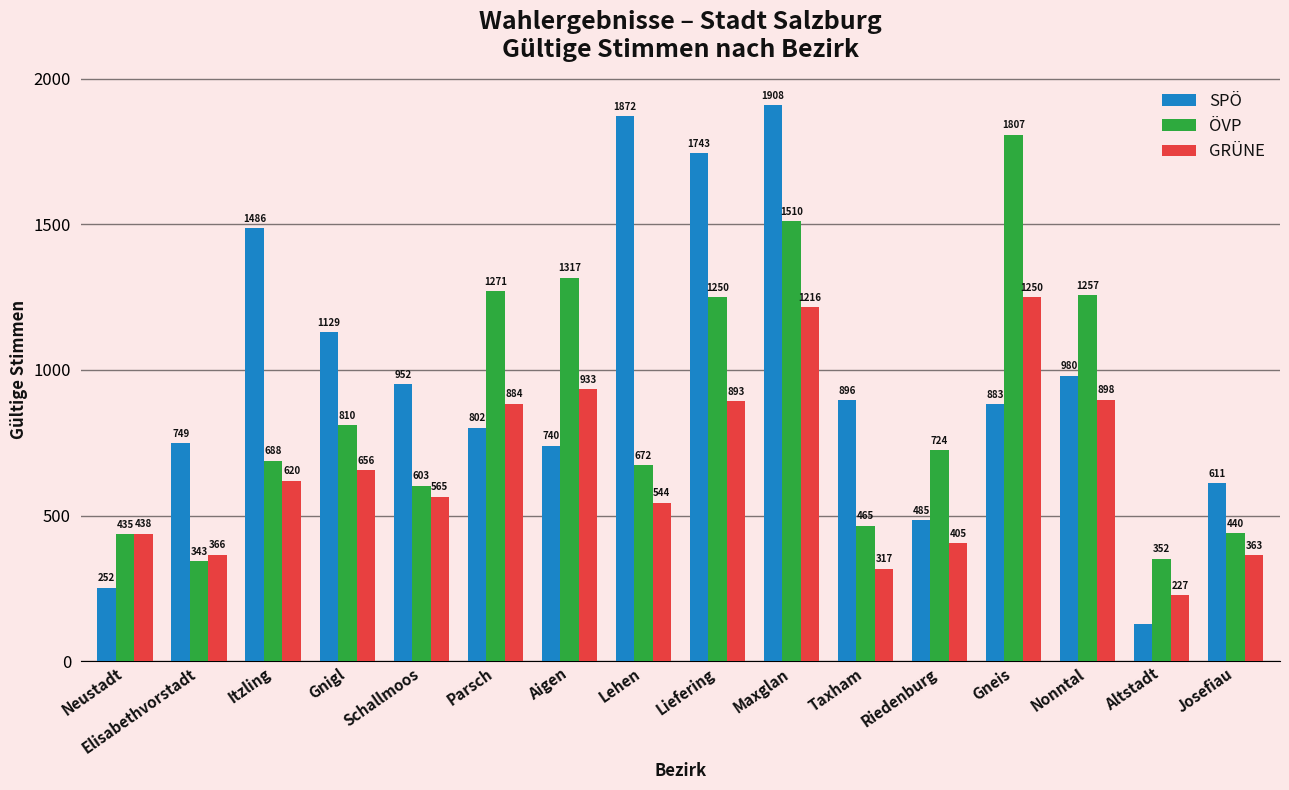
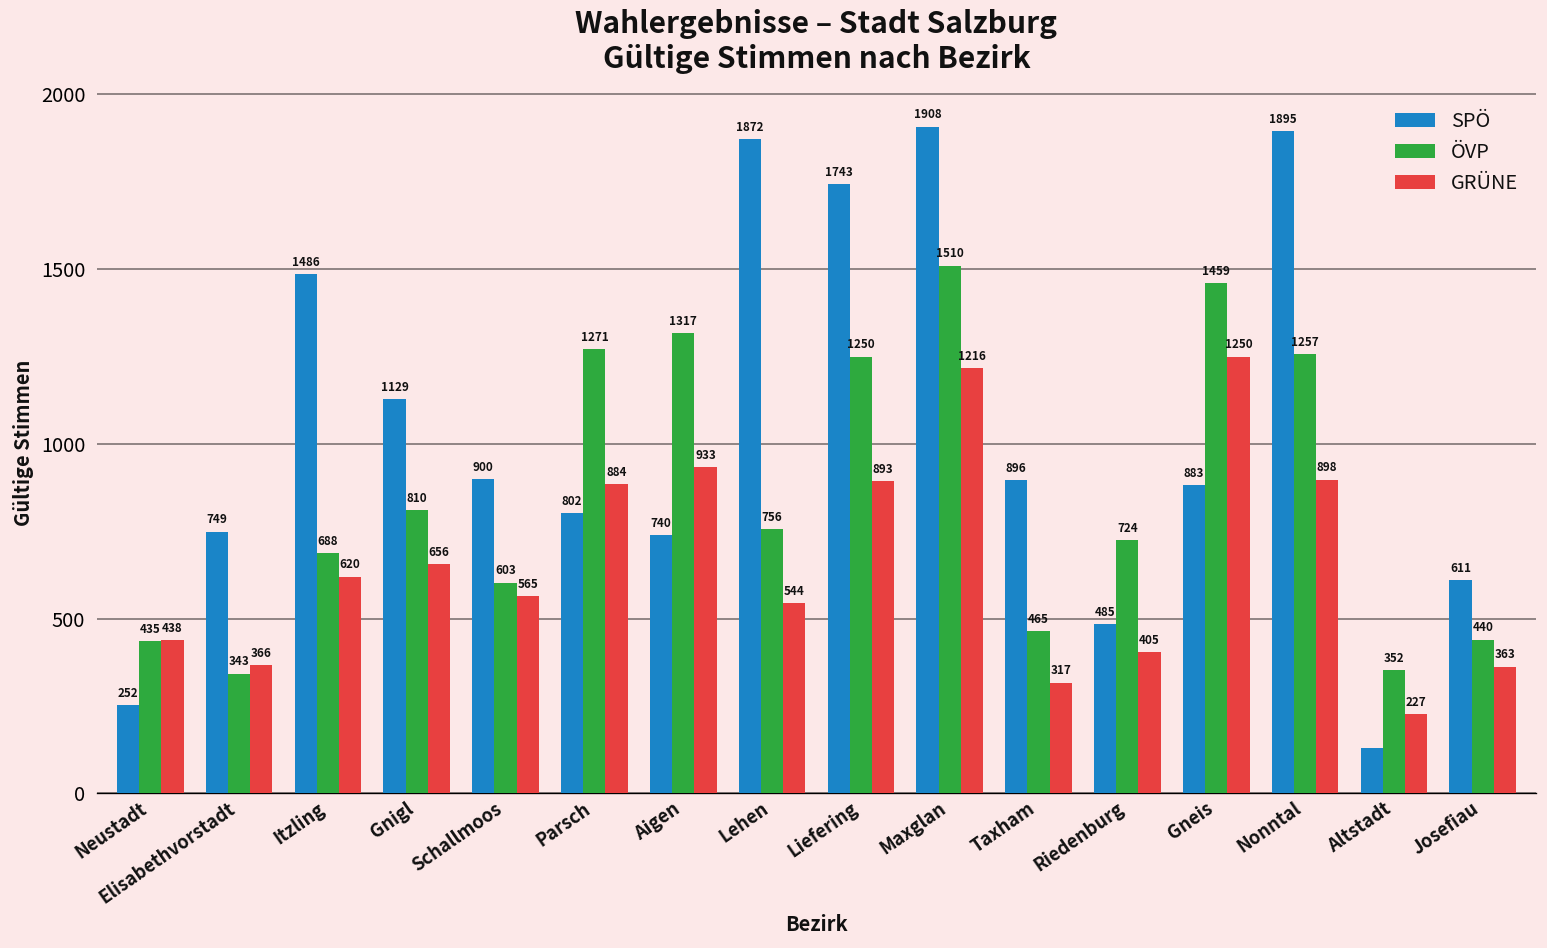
SPÖ, Schallmoos: 952 -> 900
ÖVP, Lehen: 672 -> 756
ÖVP, Gneis: 1807 -> 1459
SPÖ, Nonntal: 980 -> 1895
